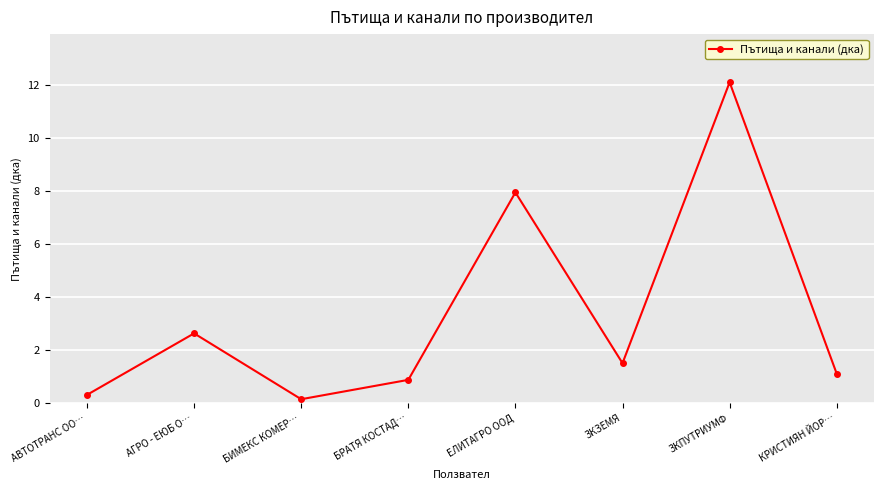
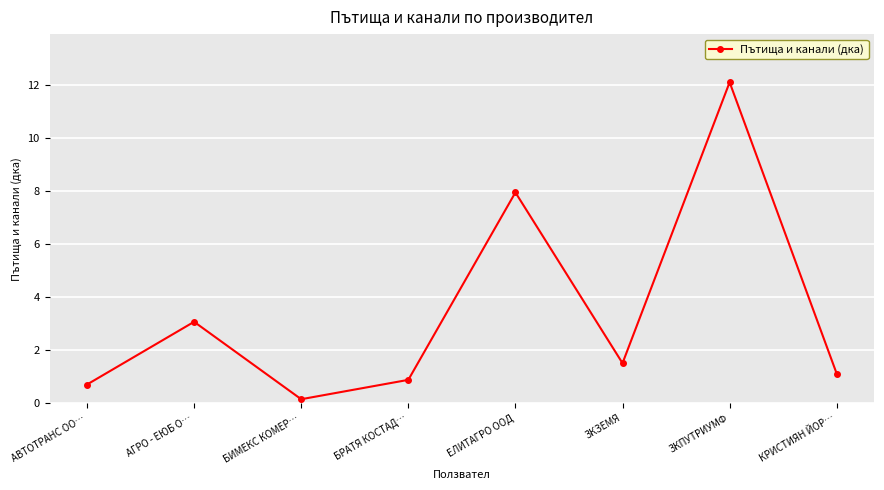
АВТОТРАНС ОО…: 0.3 -> 0.7
АГРО - ЕЮБ О…: 2.6 -> 3.1
